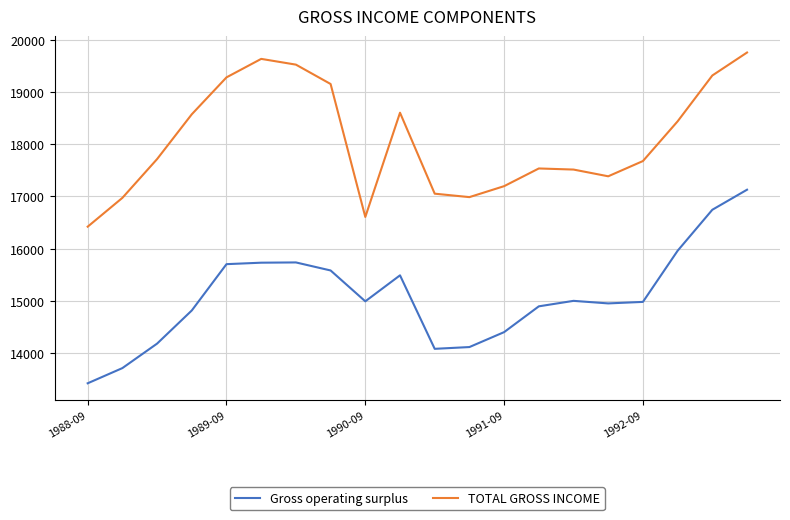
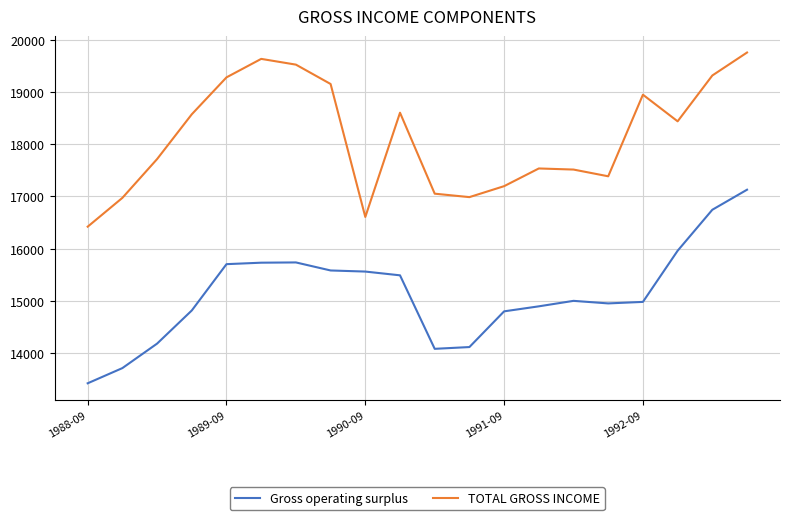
Gross operating surplus, 1990-09: 15000 -> 15600
Gross operating surplus, 1991-09: 14400 -> 14800
TOTAL GROSS INCOME, 1992-09: 17700 -> 18900
